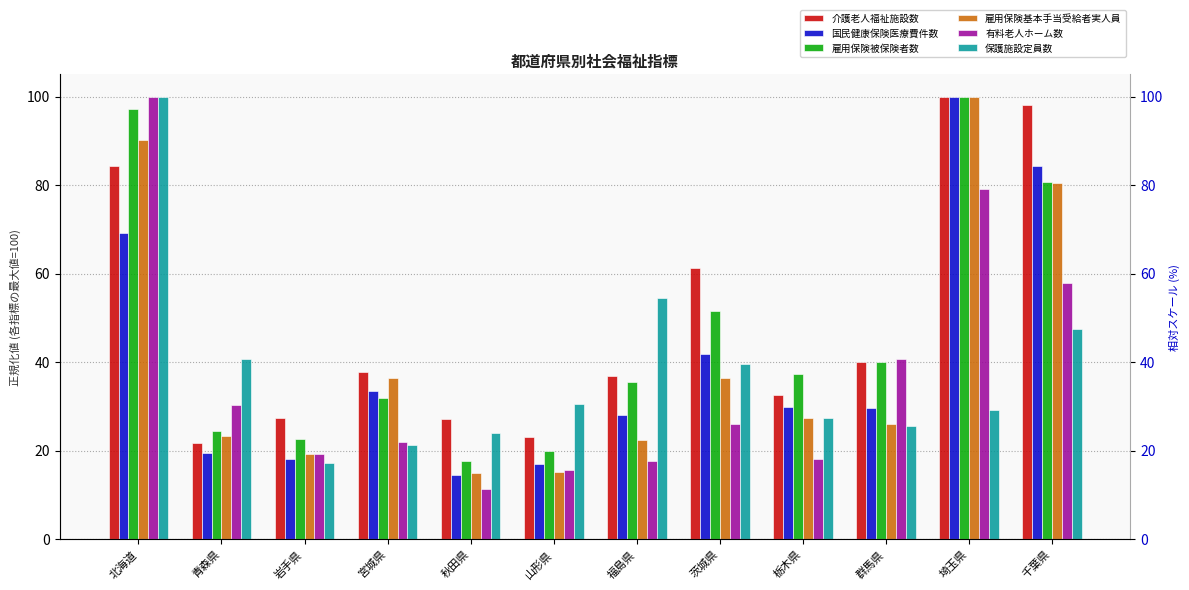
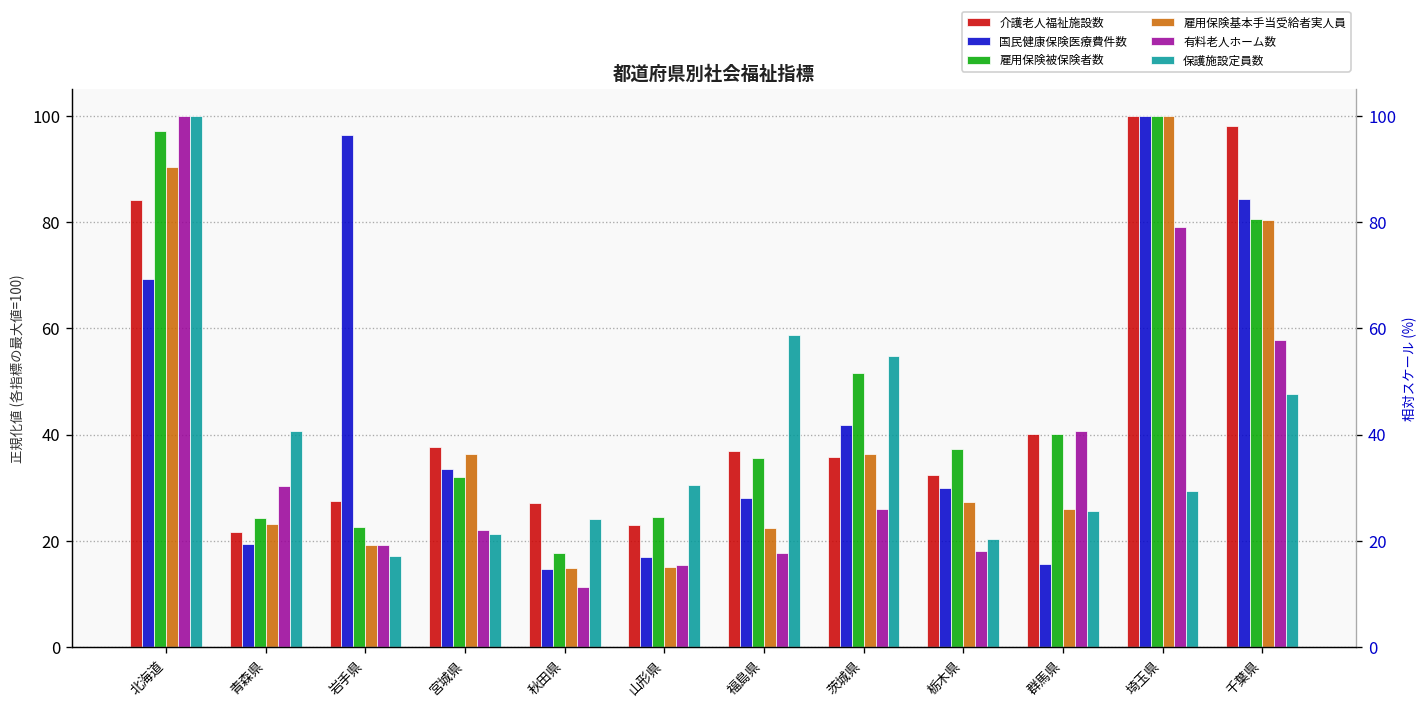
国民健康保険医療費件数, 岩手県: 18 -> 96
雇用保険被保険者数, 山形県: 20 -> 24
保護施設定員数, 福島県: 55 -> 59
介護老人福祉施設数, 茨城県: 61 -> 36
保護施設定員数, 茨城県: 40 -> 55
保護施設定員数, 栃木県: 27 -> 20
国民健康保険医療費件数, 群馬県: 30 -> 16
